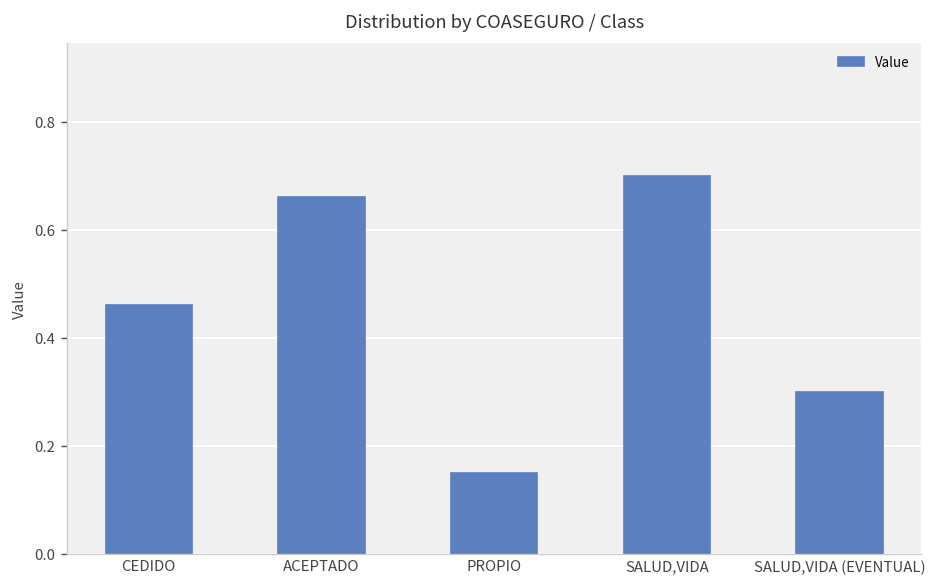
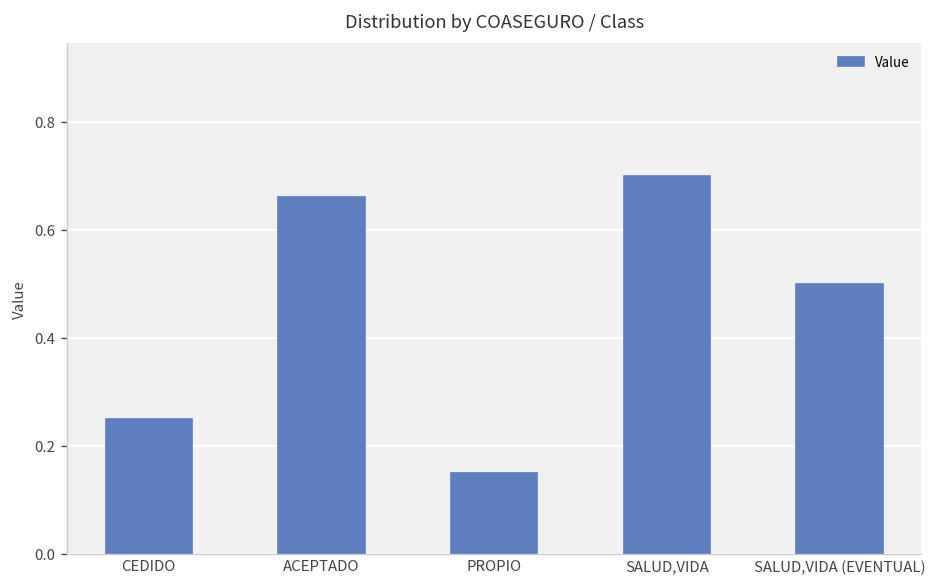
CEDIDO: 0.46 -> 0.25
SALUD,VIDA (EVENTUAL): 0.3 -> 0.5
